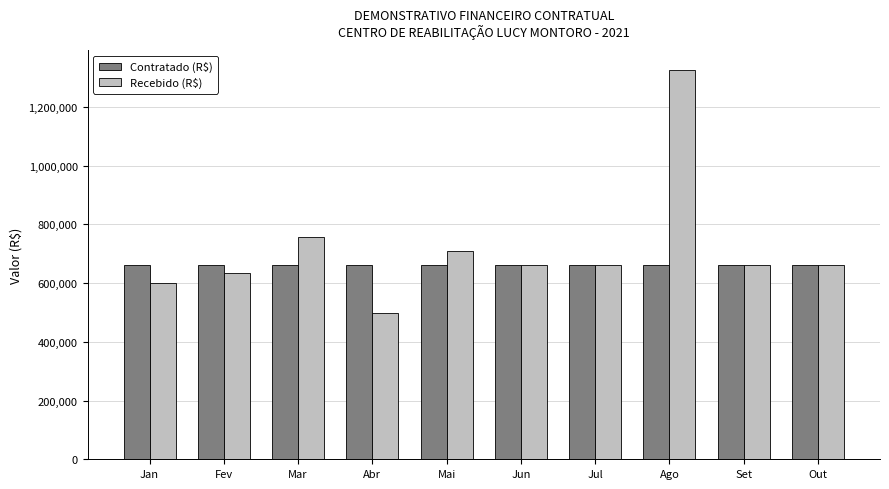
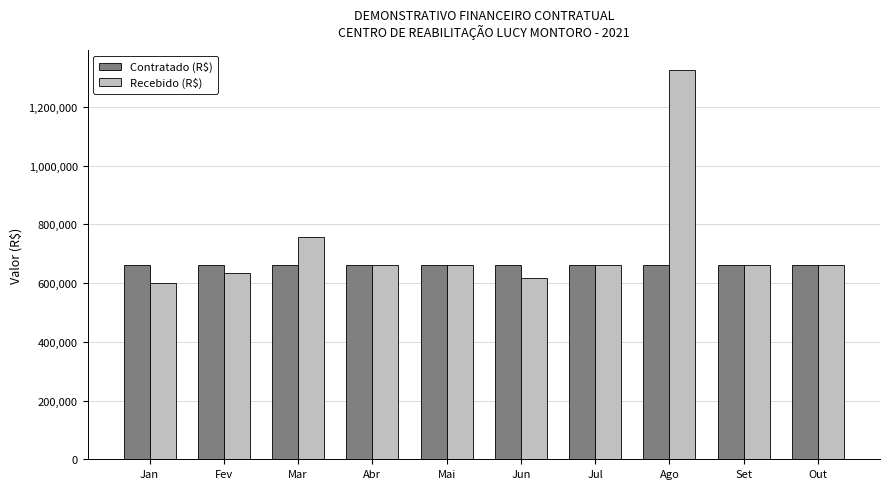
Recebido (R$), Abr: 500,000 -> 660,000
Recebido (R$), Mai: 710,000 -> 660,000
Recebido (R$), Jun: 660,000 -> 620,000
